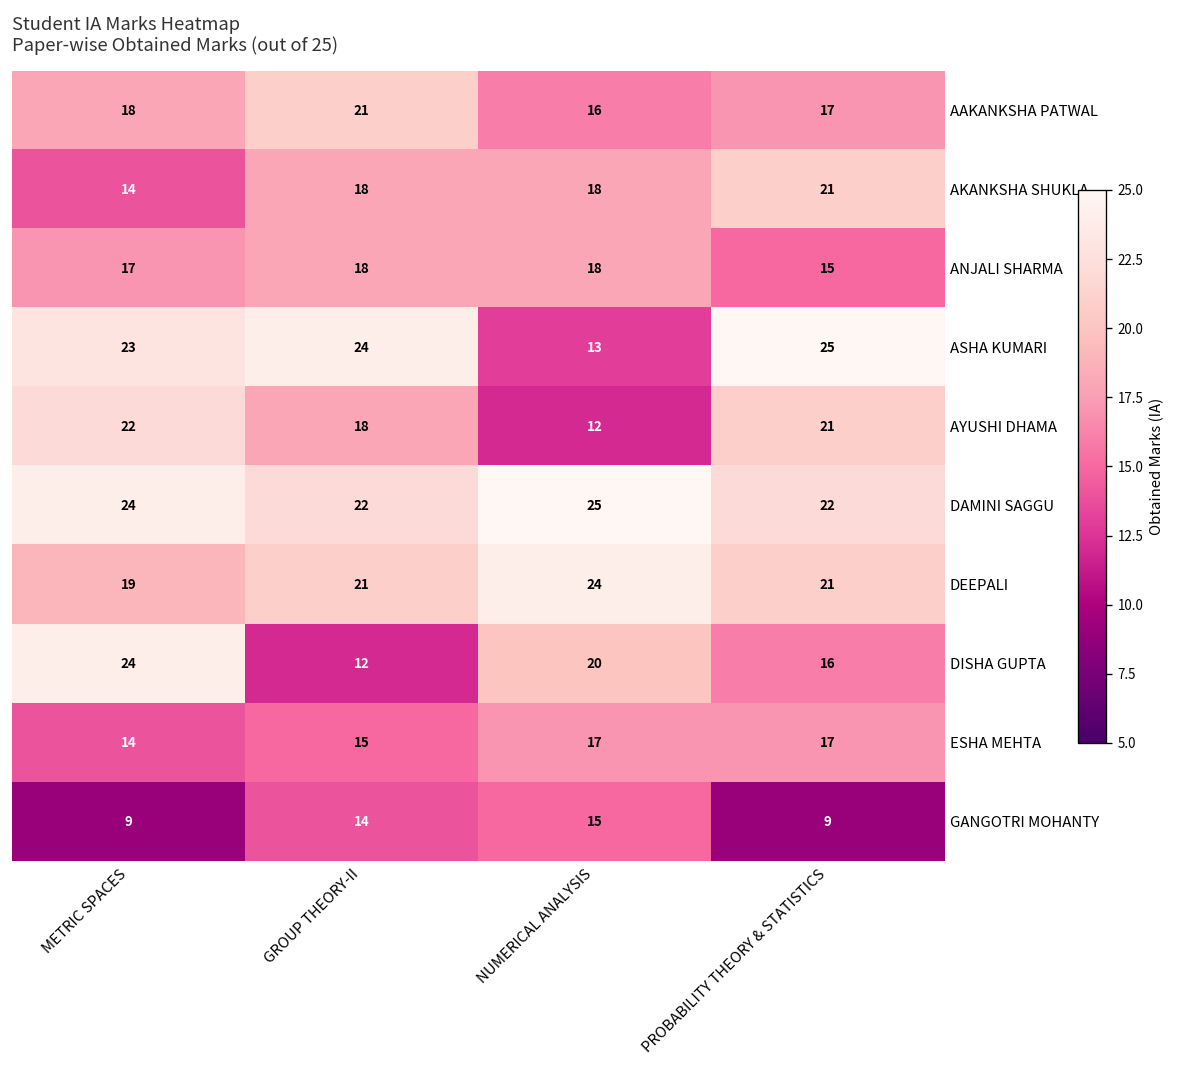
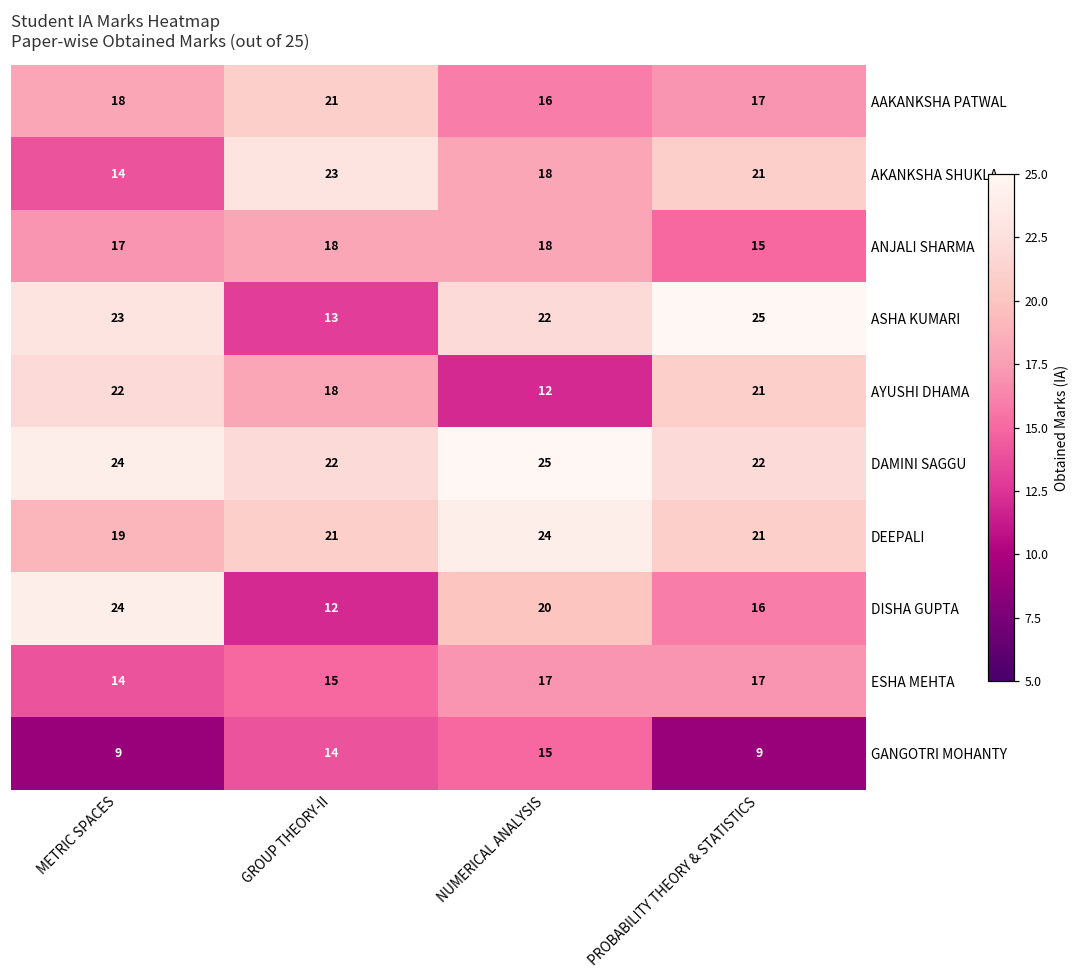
AKANKSHA SHUKLA, GROUP THEORY-II: 18 -> 23
ASHA KUMARI, GROUP THEORY-II: 24 -> 13
ASHA KUMARI, NUMERICAL ANALYSIS: 13 -> 22
